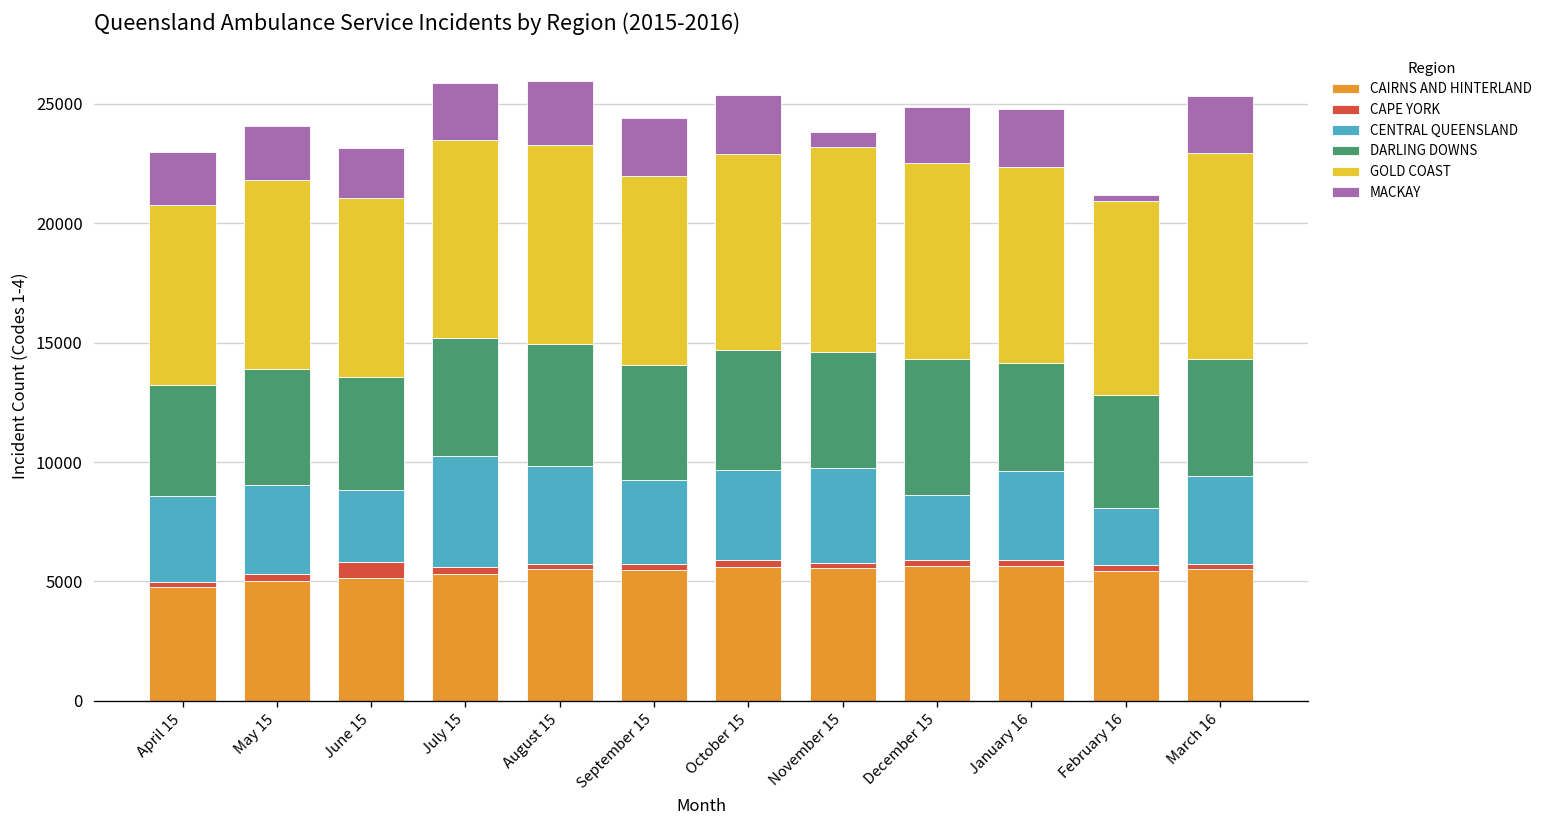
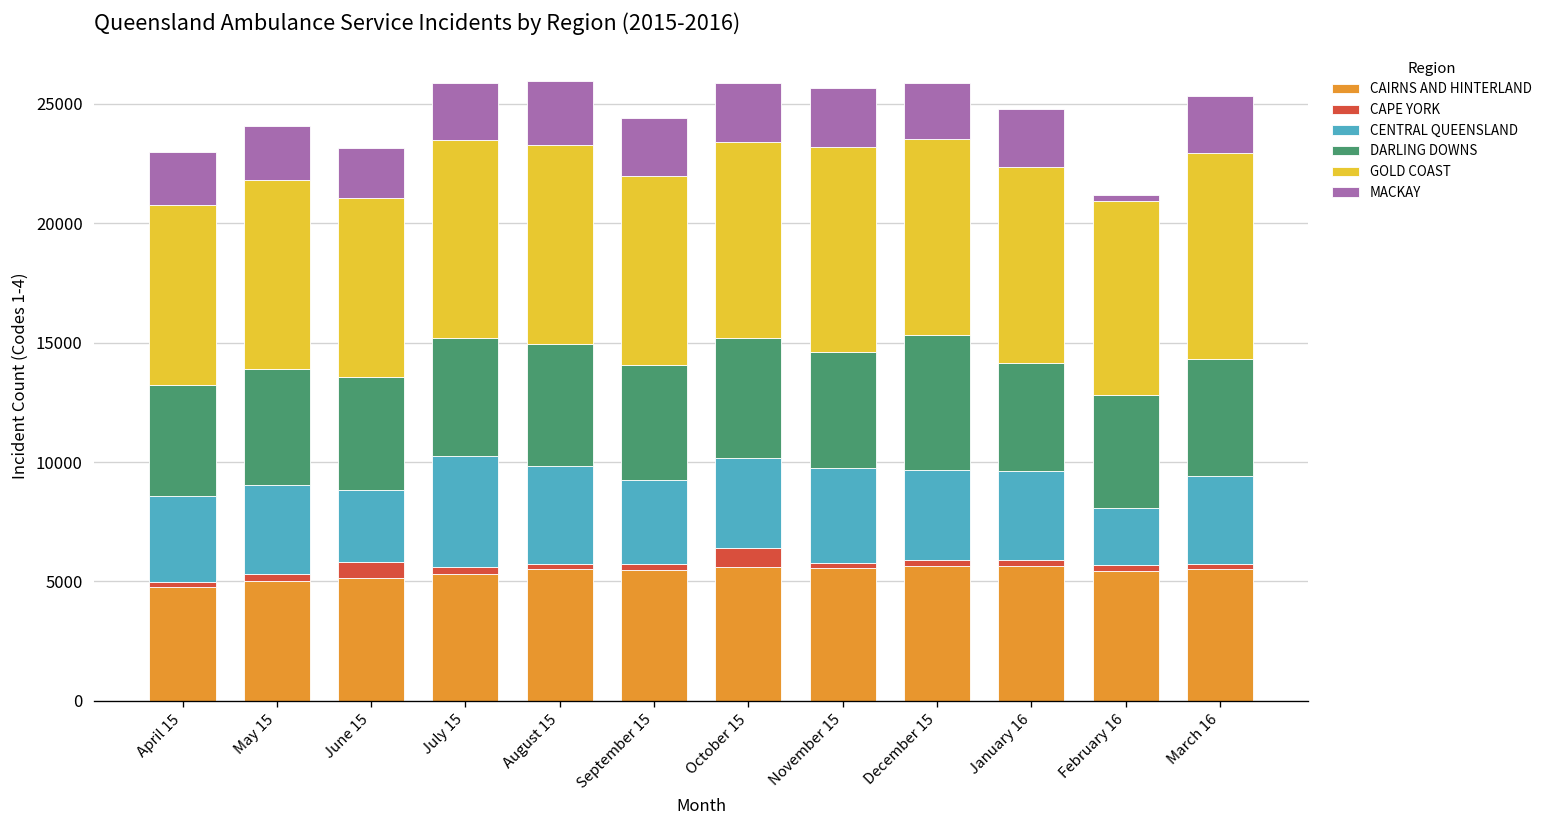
CAPE YORK, October 15: 300 -> 800
MACKAY, November 15: 600 -> 2500
CENTRAL QUEENSLAND, December 15: 2700 -> 3800
